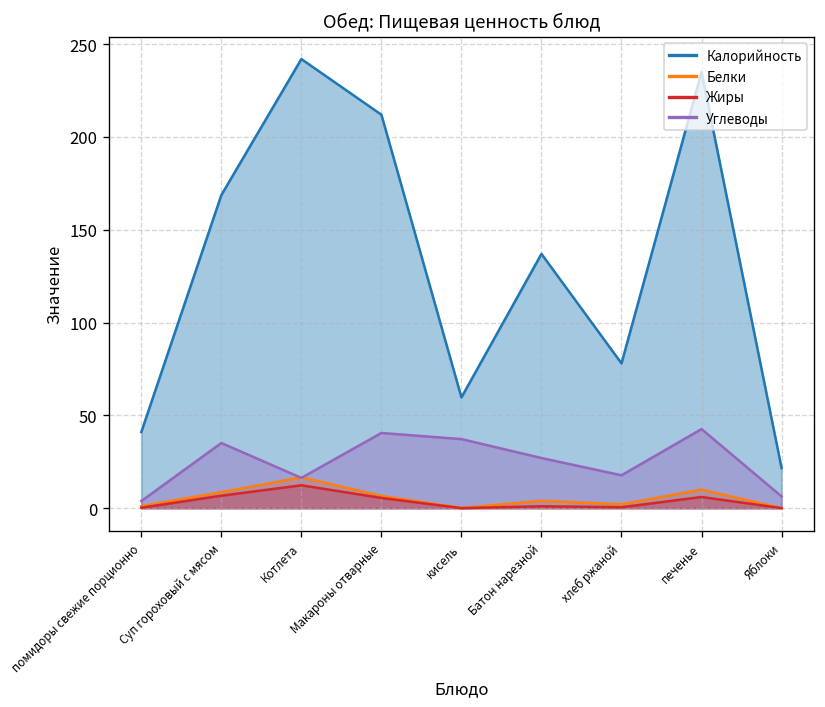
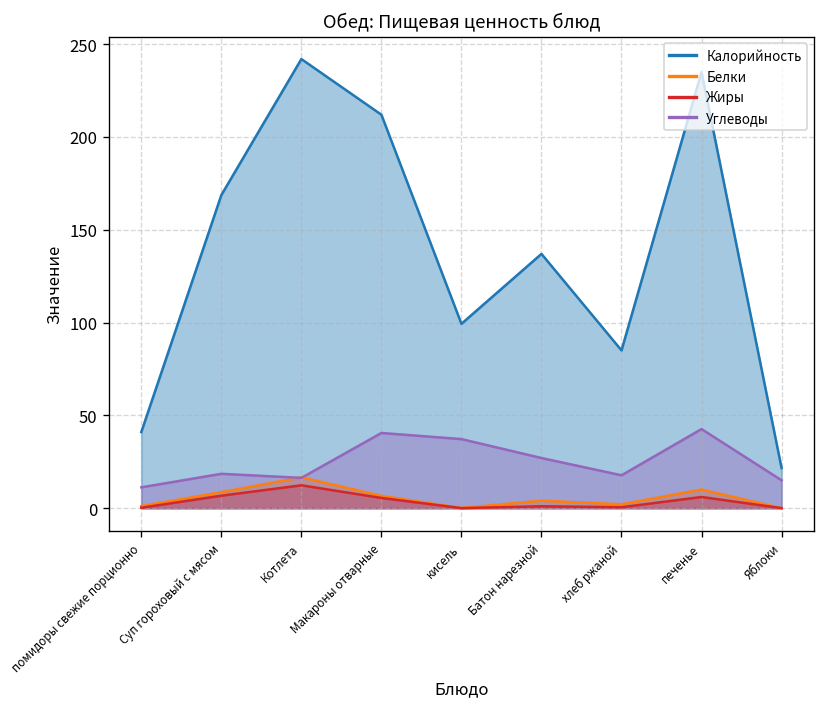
Углеводы, помидоры свежие порционно: 4 -> 11
Углеводы, Суп гороховый с мясом: 35 -> 19
Калорийность, кисель: 60 -> 99
Калорийность, хлеб ржаной: 78 -> 85
Углеводы, Яблоки: 6 -> 15
